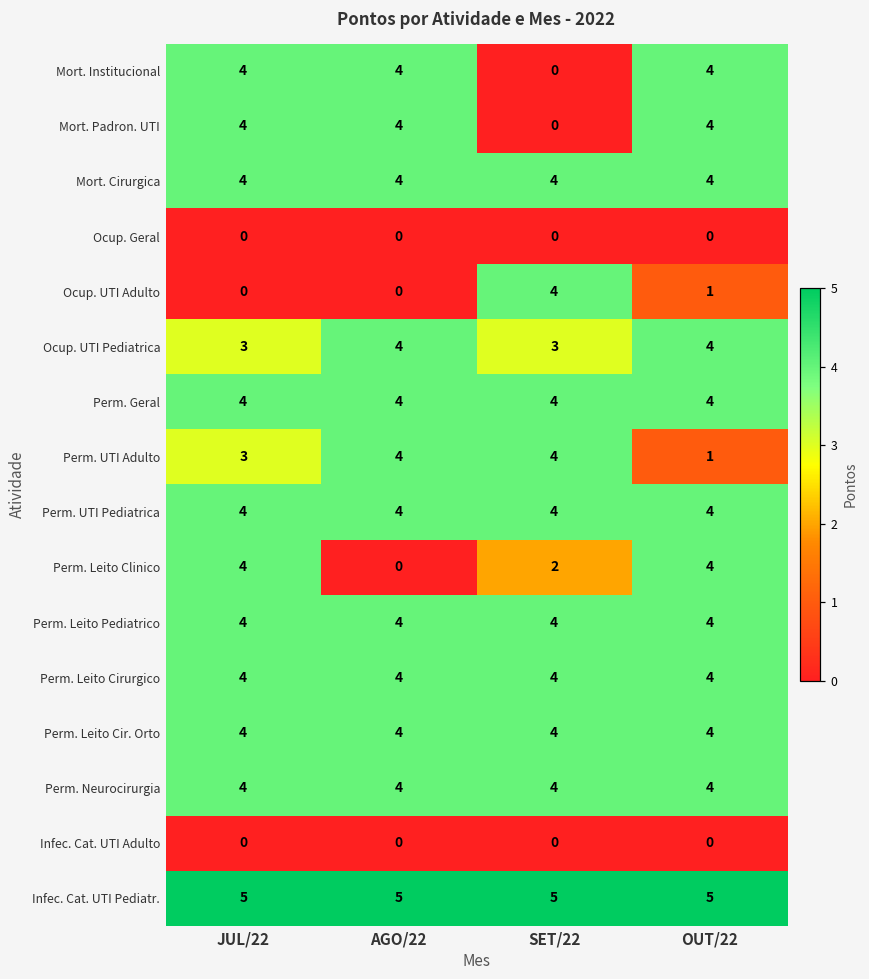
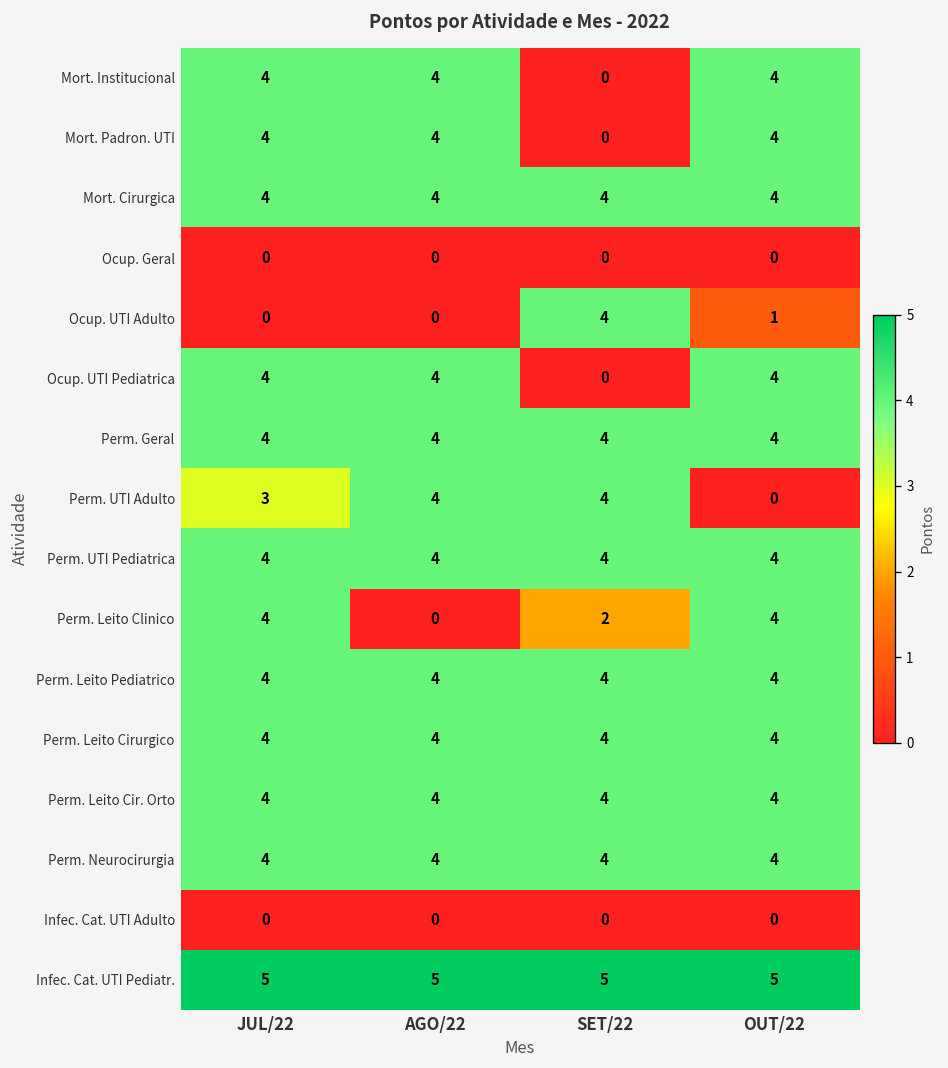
Ocup. UTI Pediatrica, JUL/22: 3 -> 4
Ocup. UTI Pediatrica, SET/22: 3 -> 0
Perm. UTI Adulto, OUT/22: 1 -> 0
